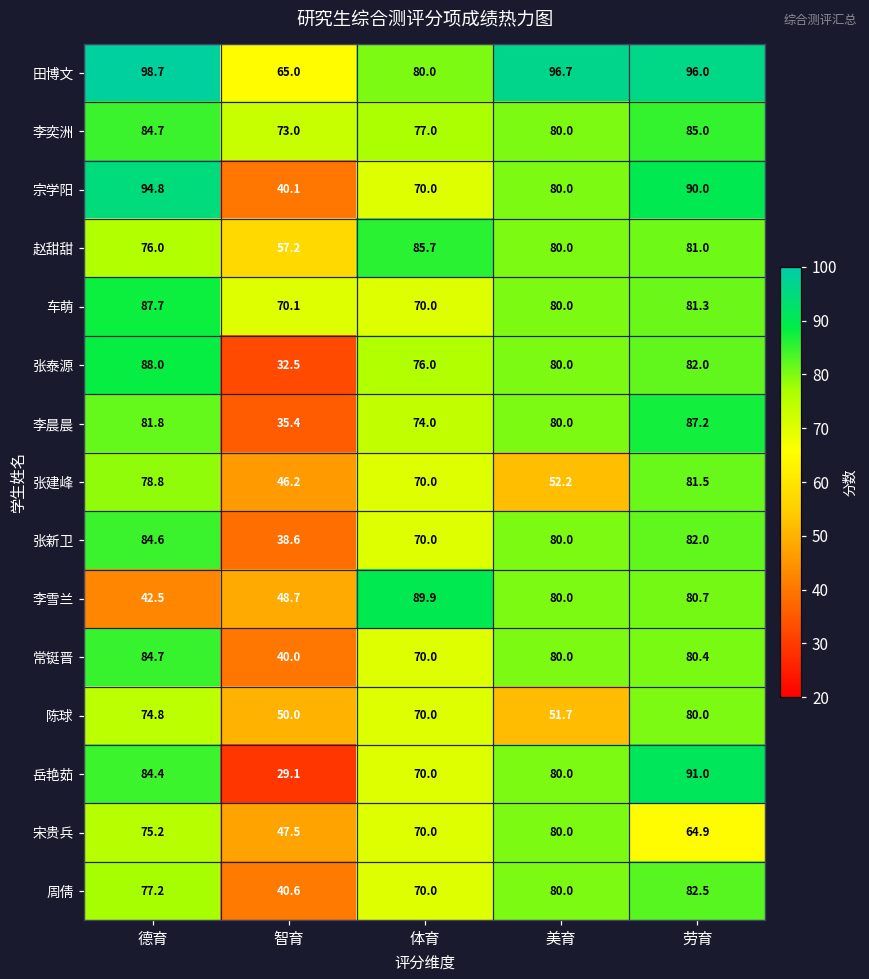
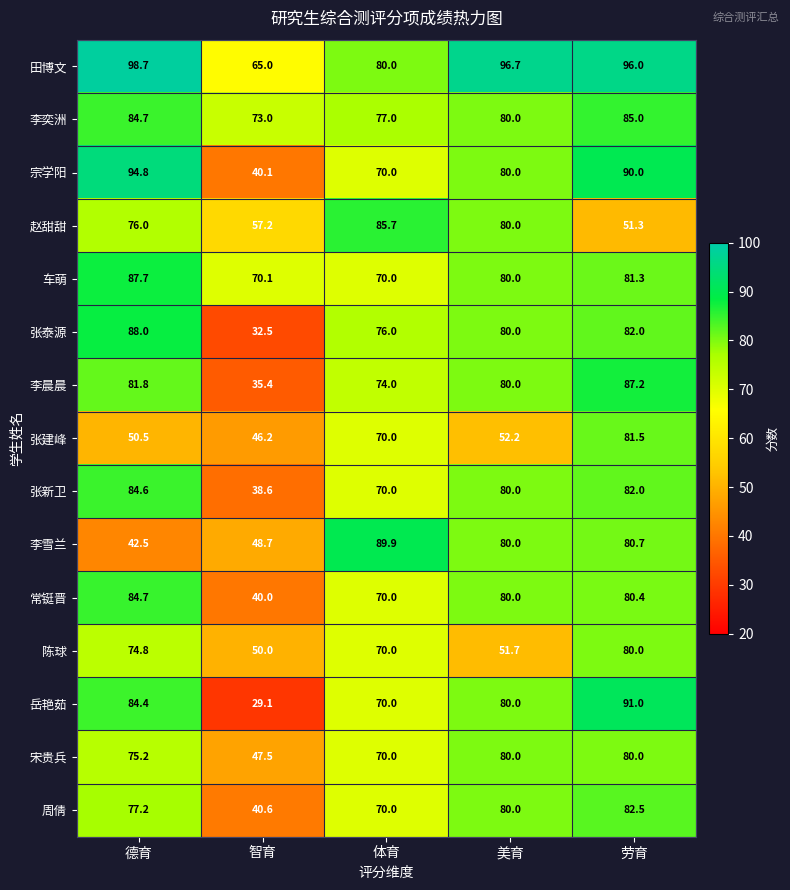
赵甜甜, 劳育: 81.0 -> 51.3
张建峰, 德育: 78.8 -> 50.5
宋贵兵, 劳育: 64.9 -> 80.0
